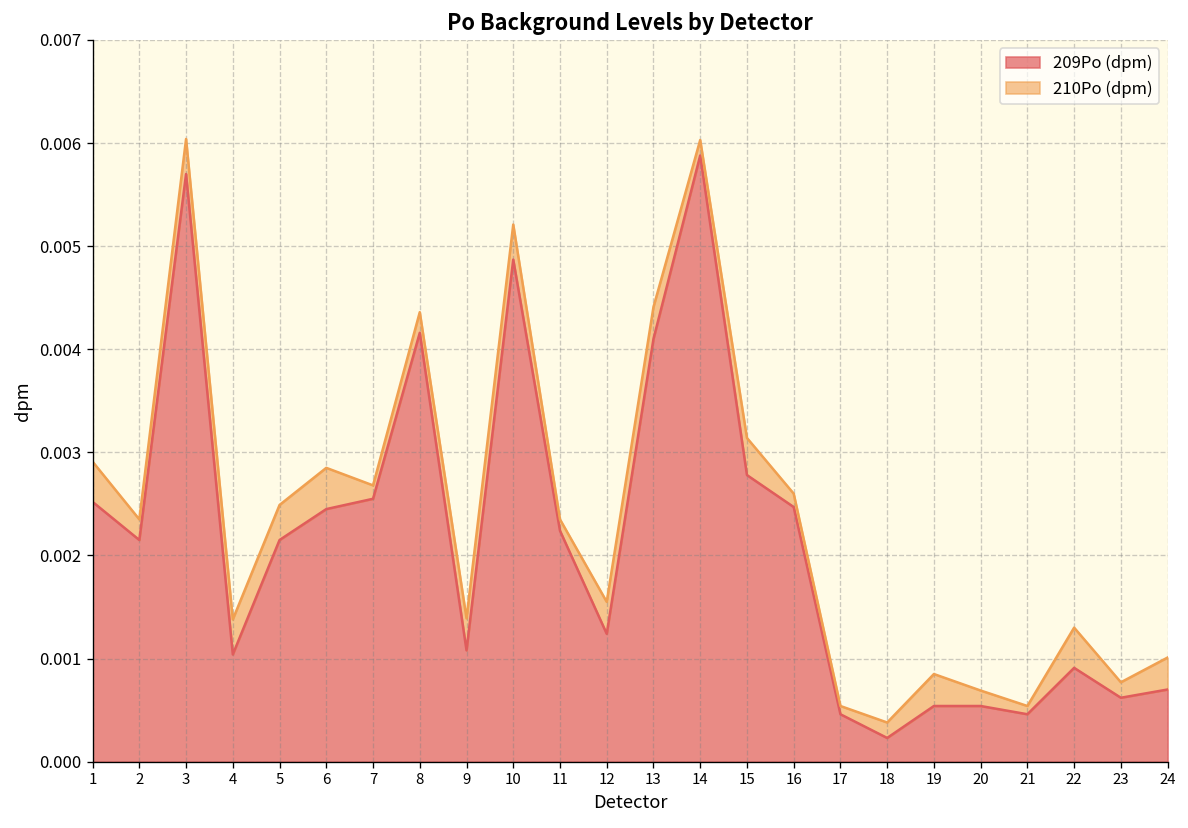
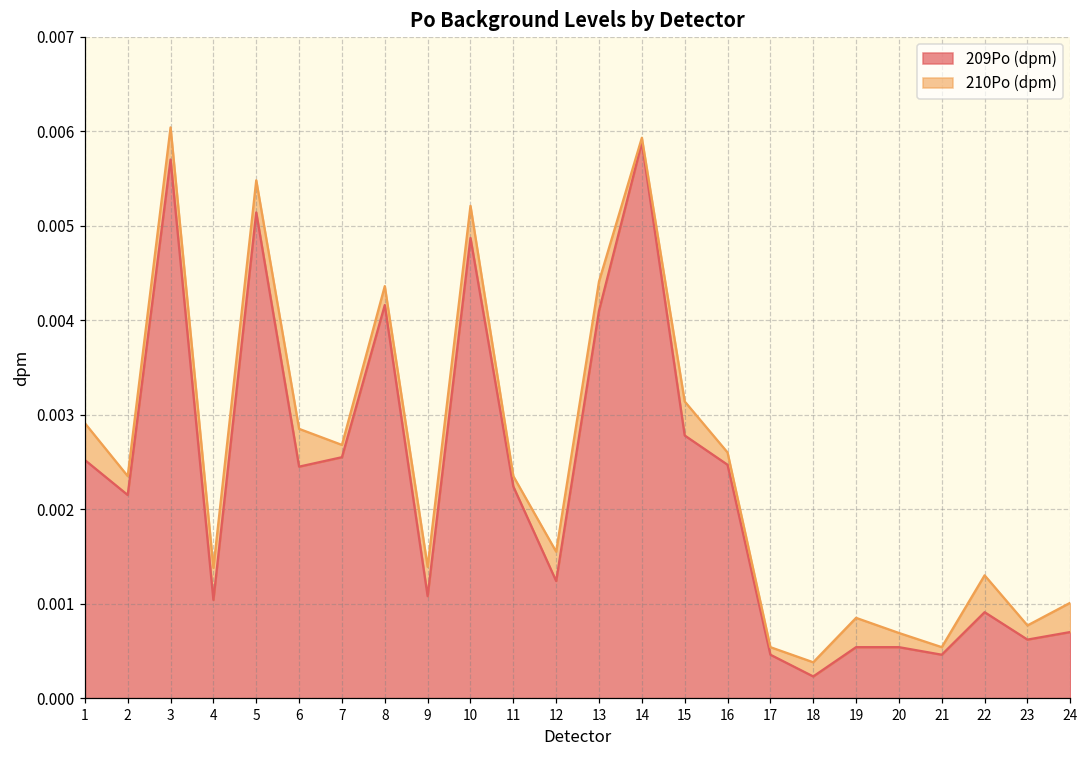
209Po (dpm), 5: 0.0022 -> 0.0051
210Po (dpm), 14: 0.0001 -> 0.0000
